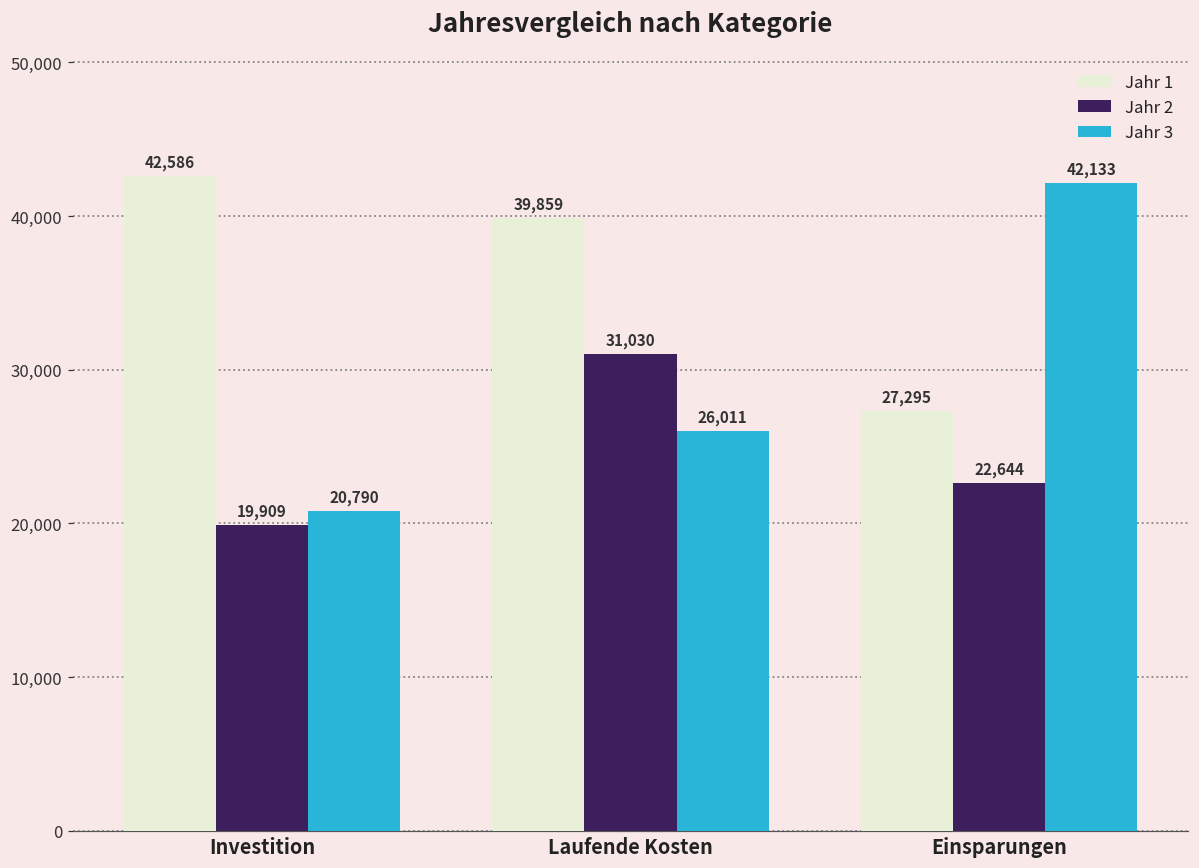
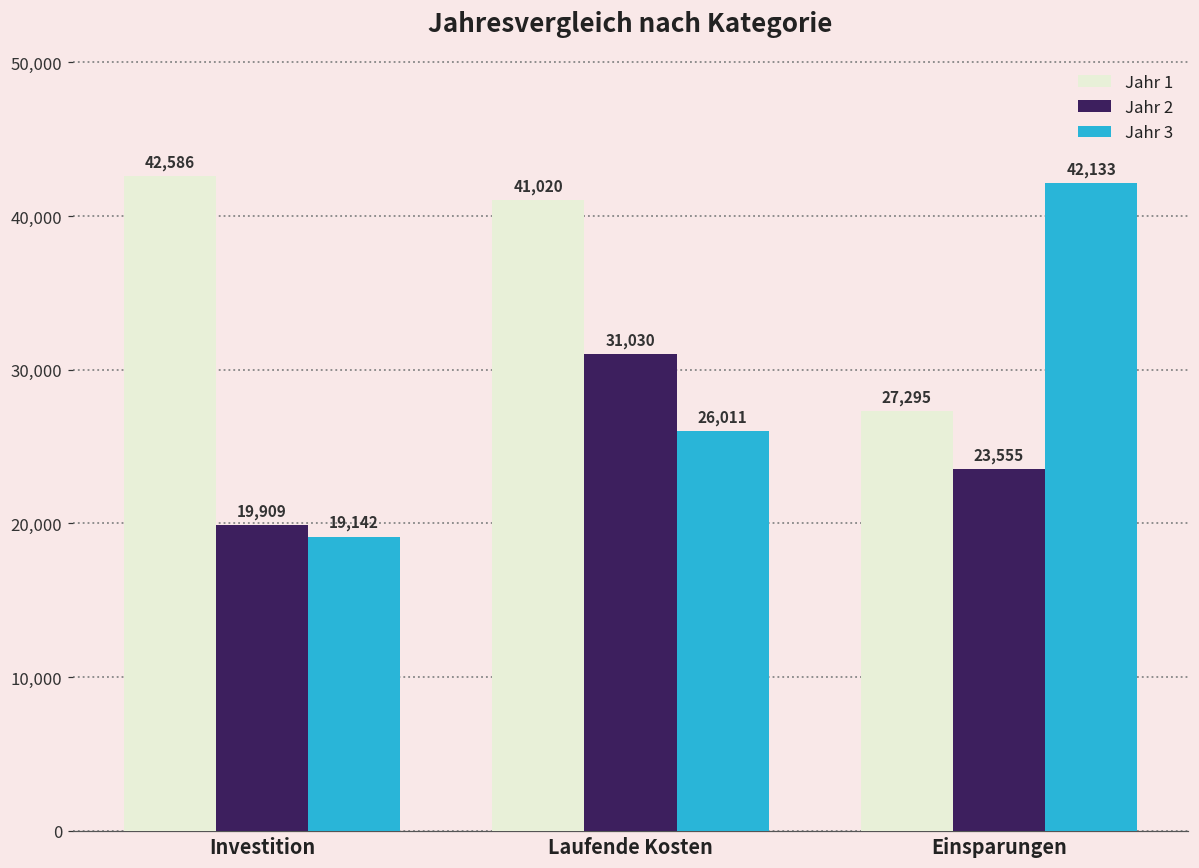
Jahr 3, Investition: 20,790 -> 19,142
Jahr 1, Laufende Kosten: 39,859 -> 41,020
Jahr 2, Einsparungen: 22,644 -> 23,555
